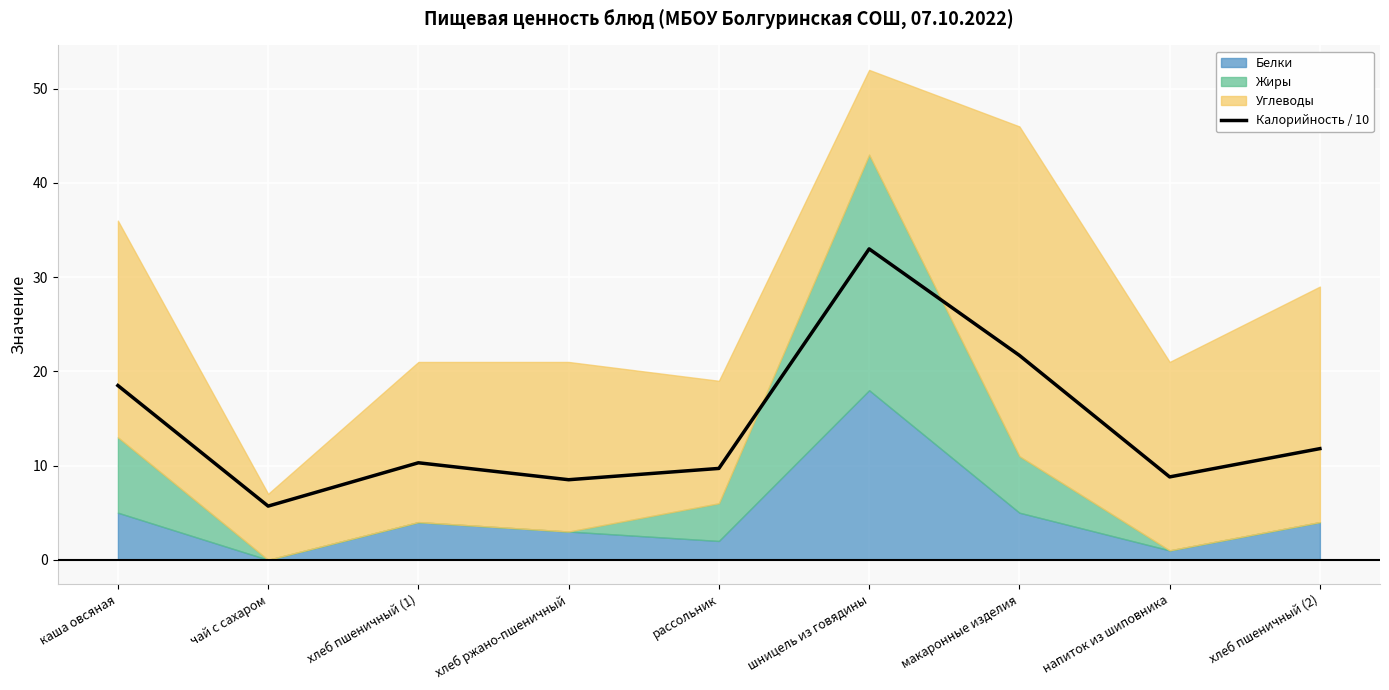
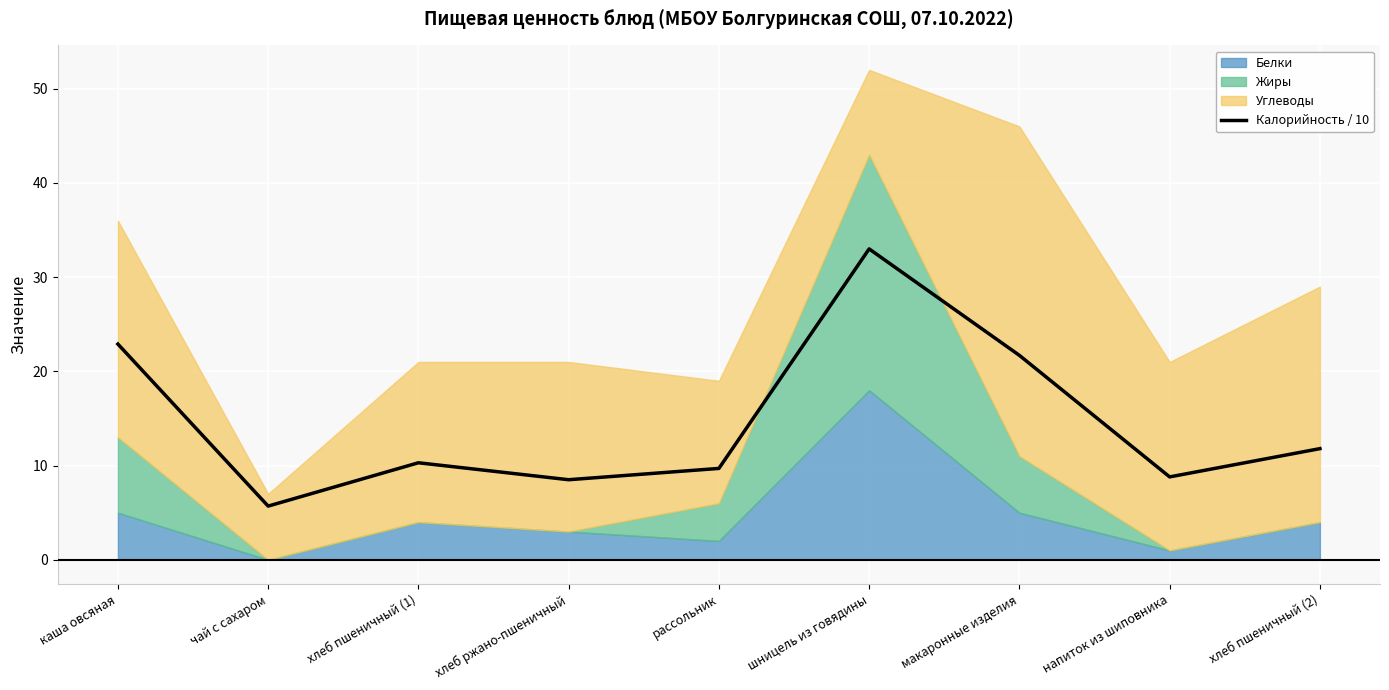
Калорийность / 10, каша овсяная: 19 -> 23
